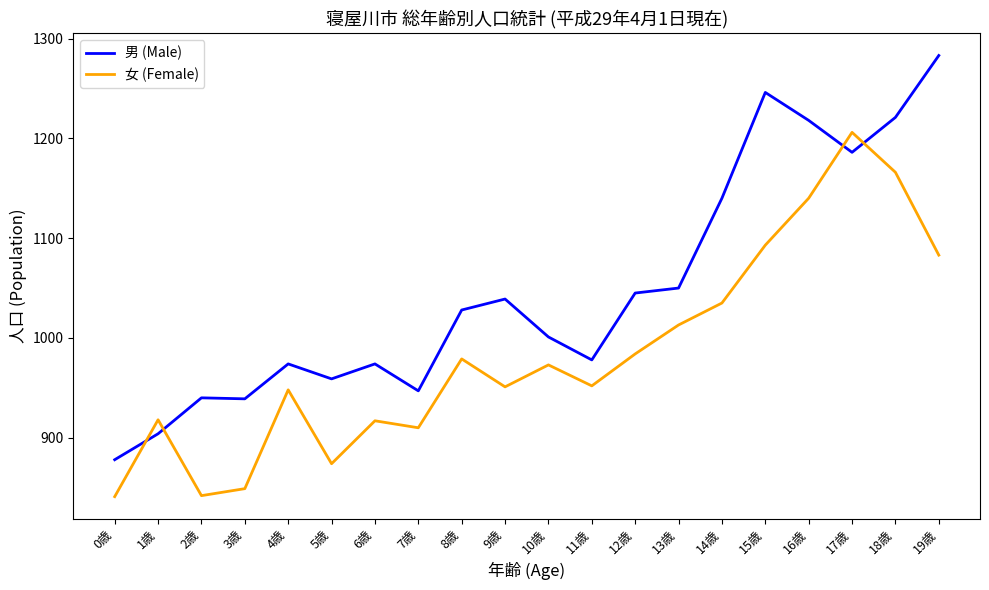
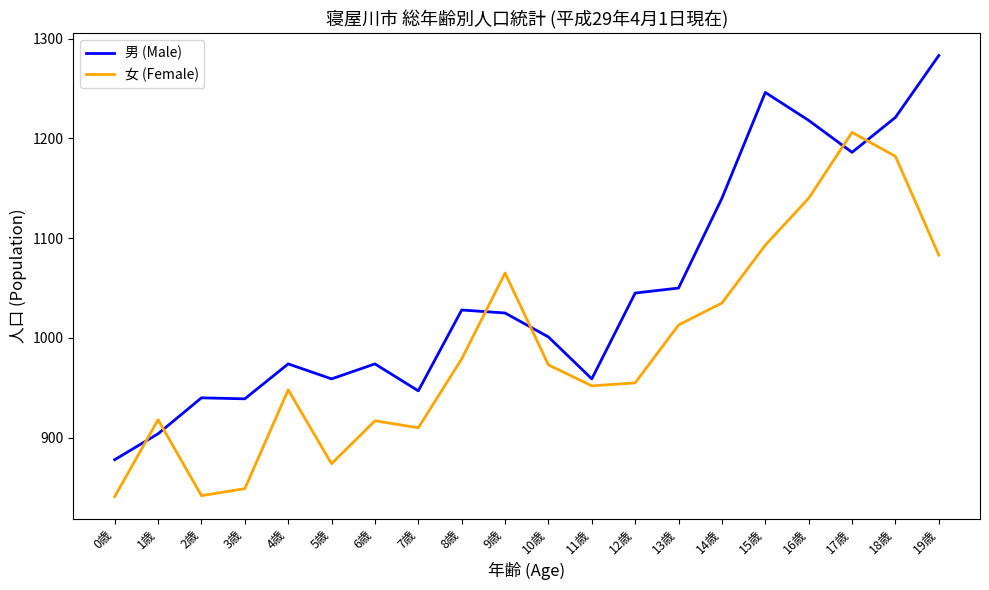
男 (Male), 9歳: 1040 -> 1030
女 (Female), 9歳: 950 -> 1070
男 (Male), 11歳: 980 -> 960
女 (Female), 12歳: 980 -> 960
女 (Female), 18歳: 1170 -> 1180
